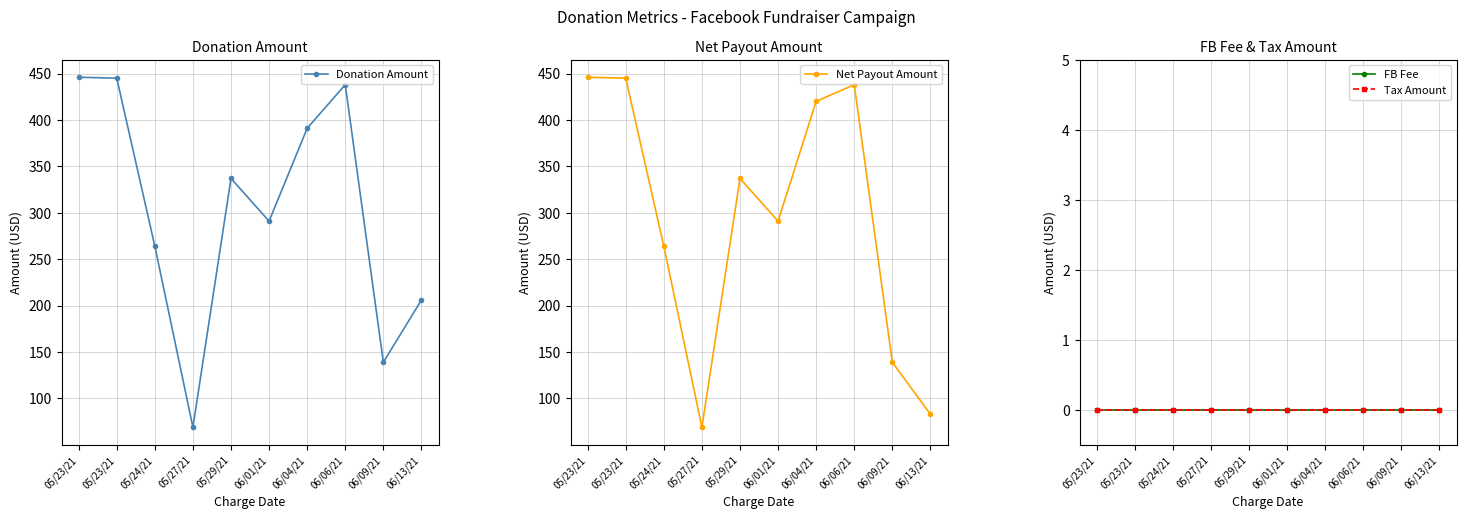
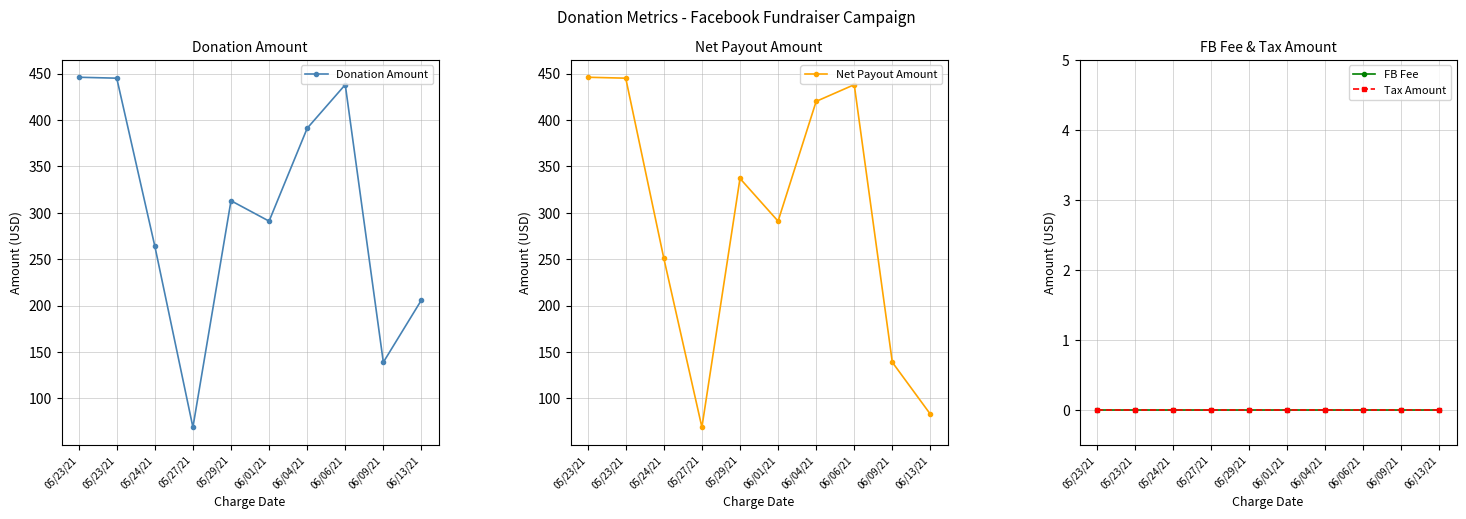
Donation Amount, 05/29/21: 340 -> 310
Net Payout Amount, 05/24/21: 260 -> 250
